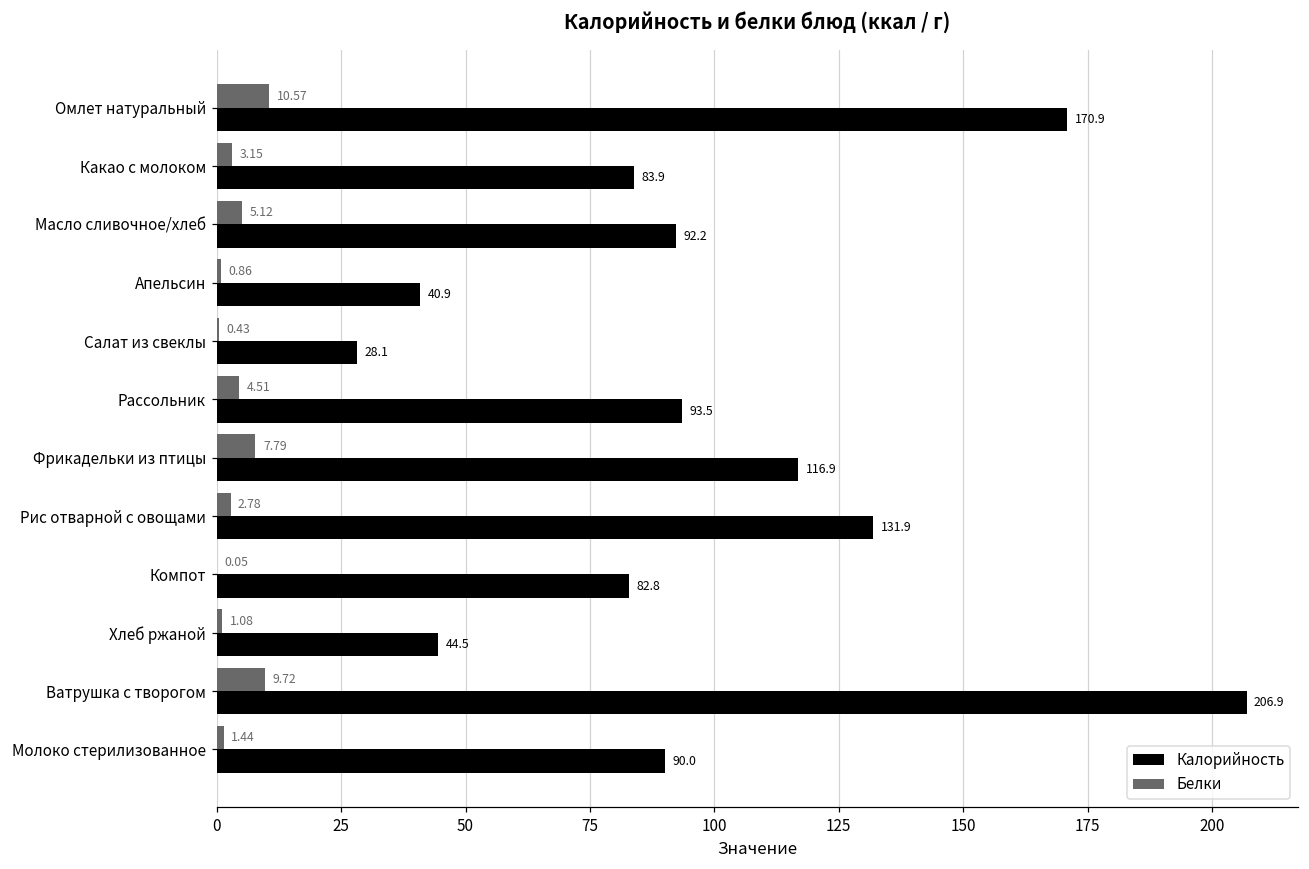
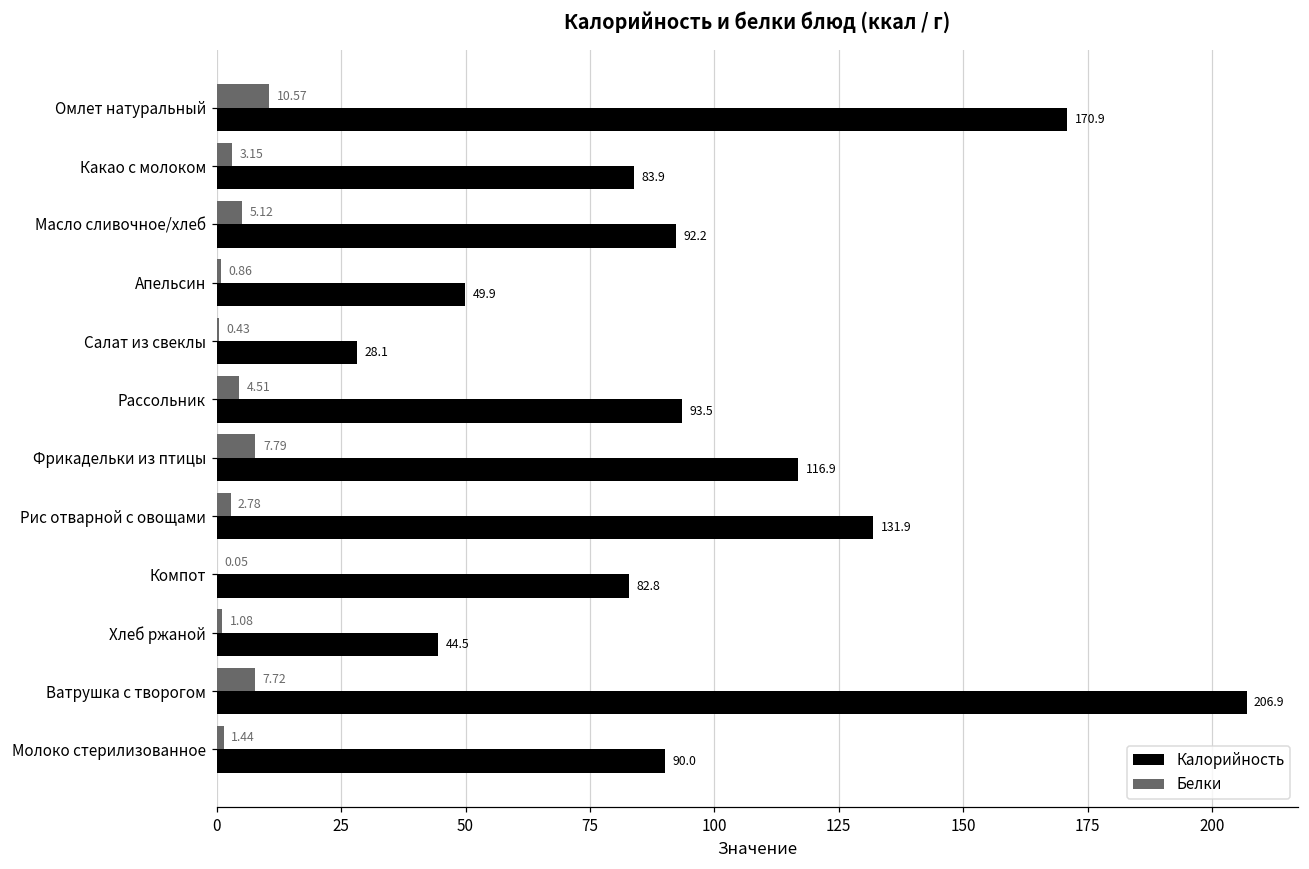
Калорийность, Апельсин: 40.9 -> 49.9
Белки, Ватрушка с творогом: 9.72 -> 7.72
